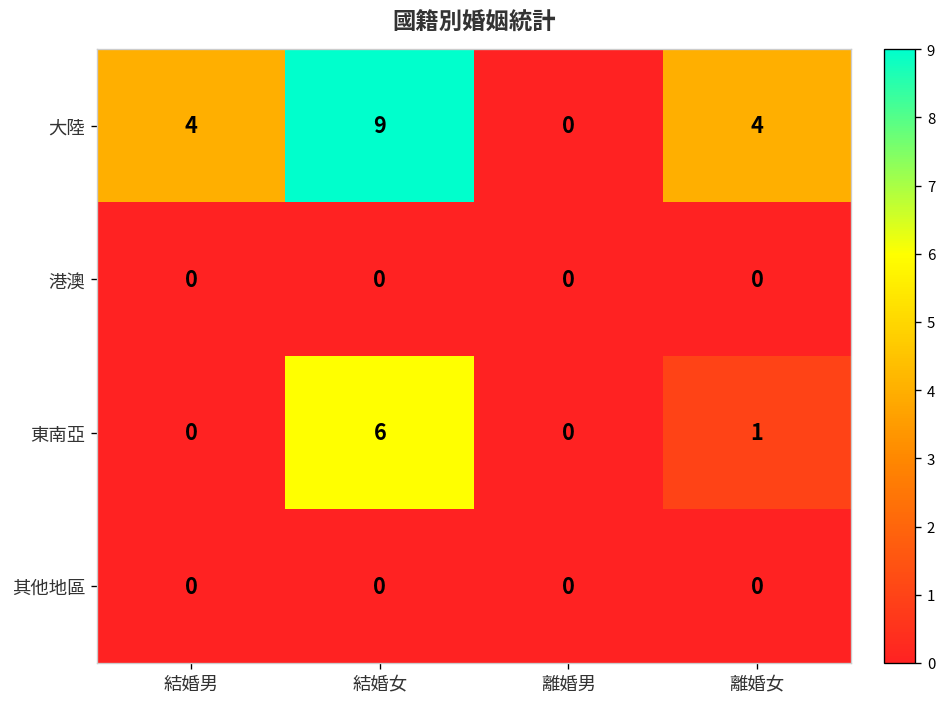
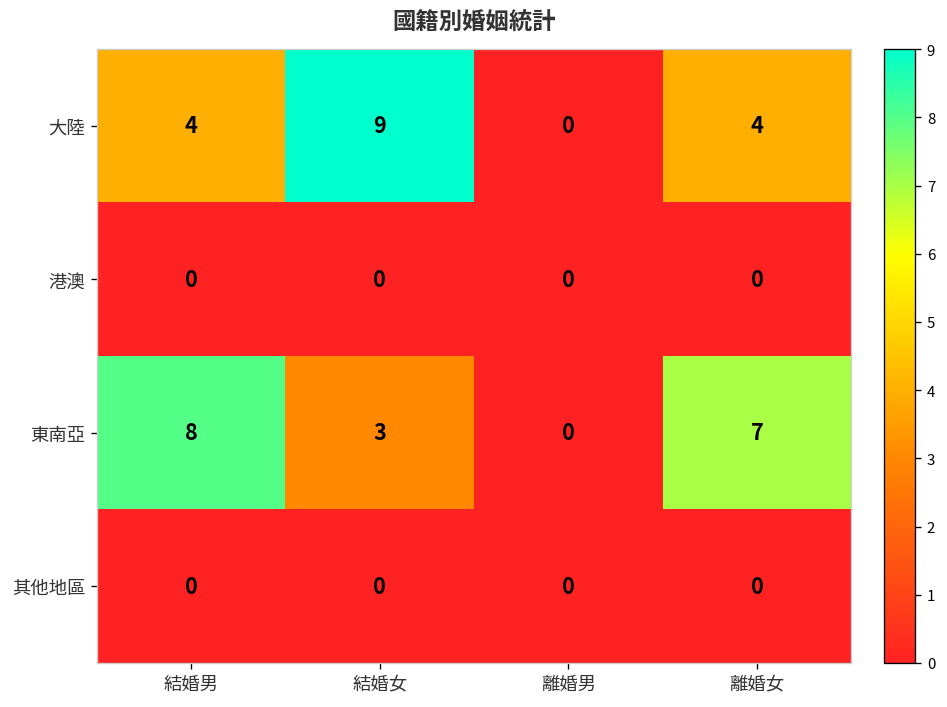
東南亞, 結婚男: 0 -> 8
東南亞, 結婚女: 6 -> 3
東南亞, 離婚女: 1 -> 7
